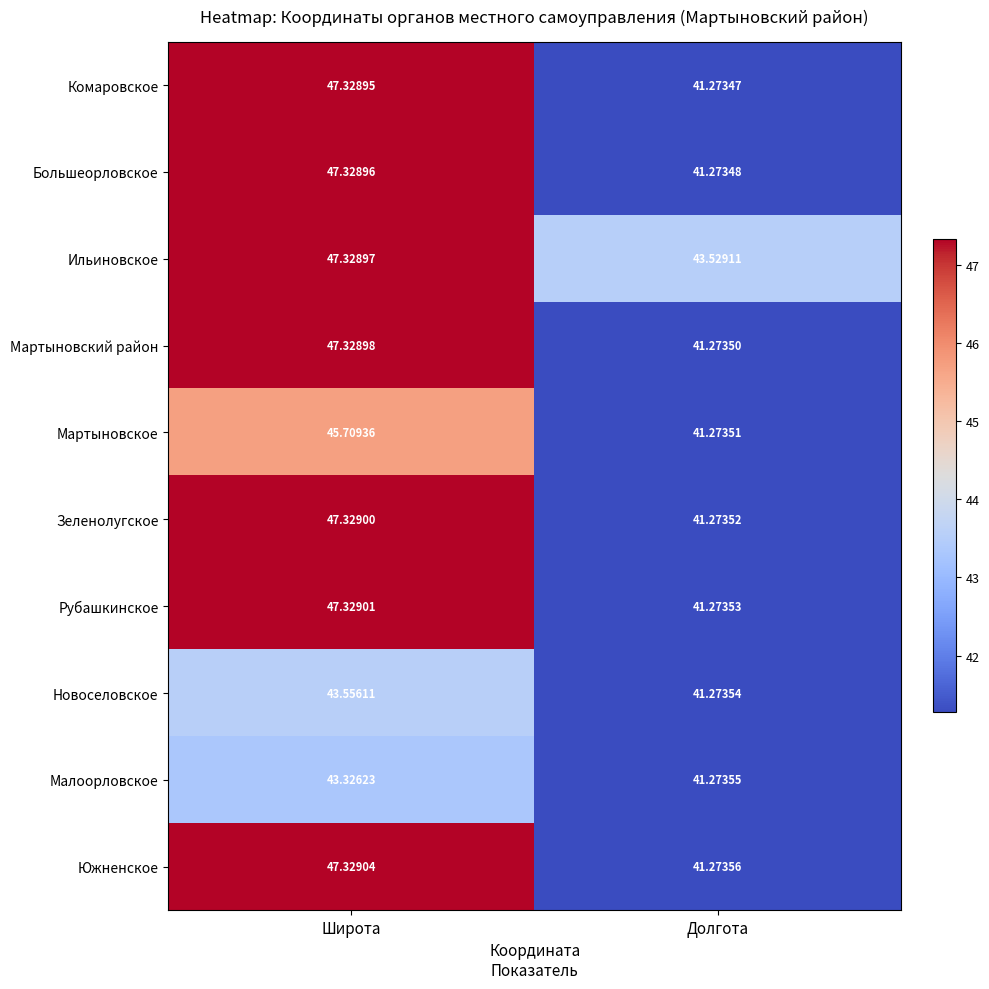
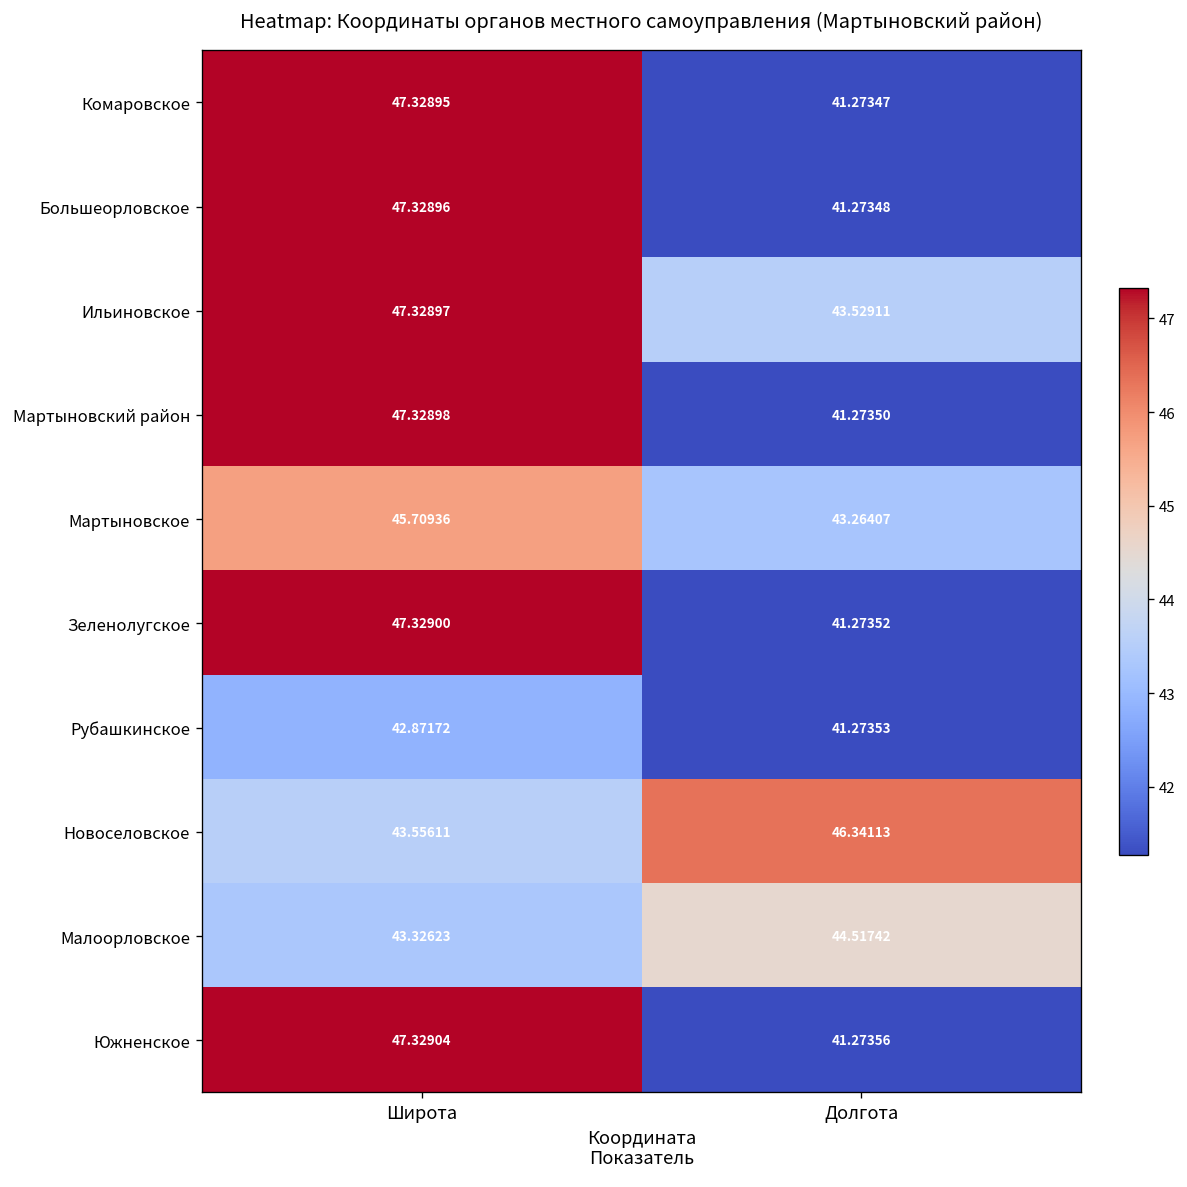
Мартыновское, Долгота: 41.27351 -> 43.26407
Рубашкинское, Широта: 47.32901 -> 42.87172
Новоселовское, Долгота: 41.27354 -> 46.34113
Малоорловское, Долгота: 41.27355 -> 44.51742
